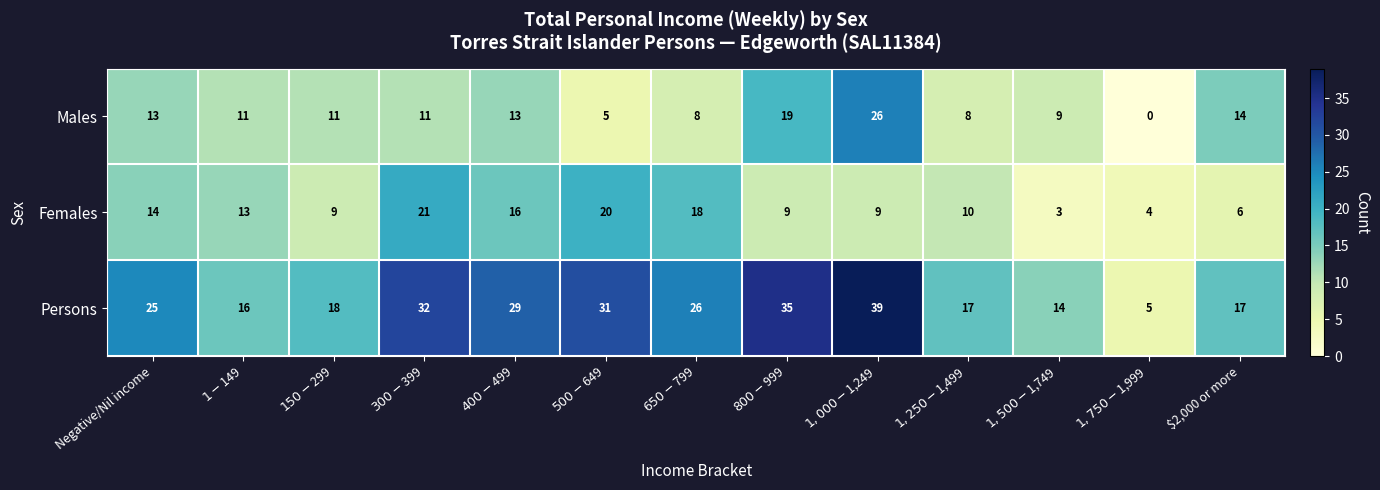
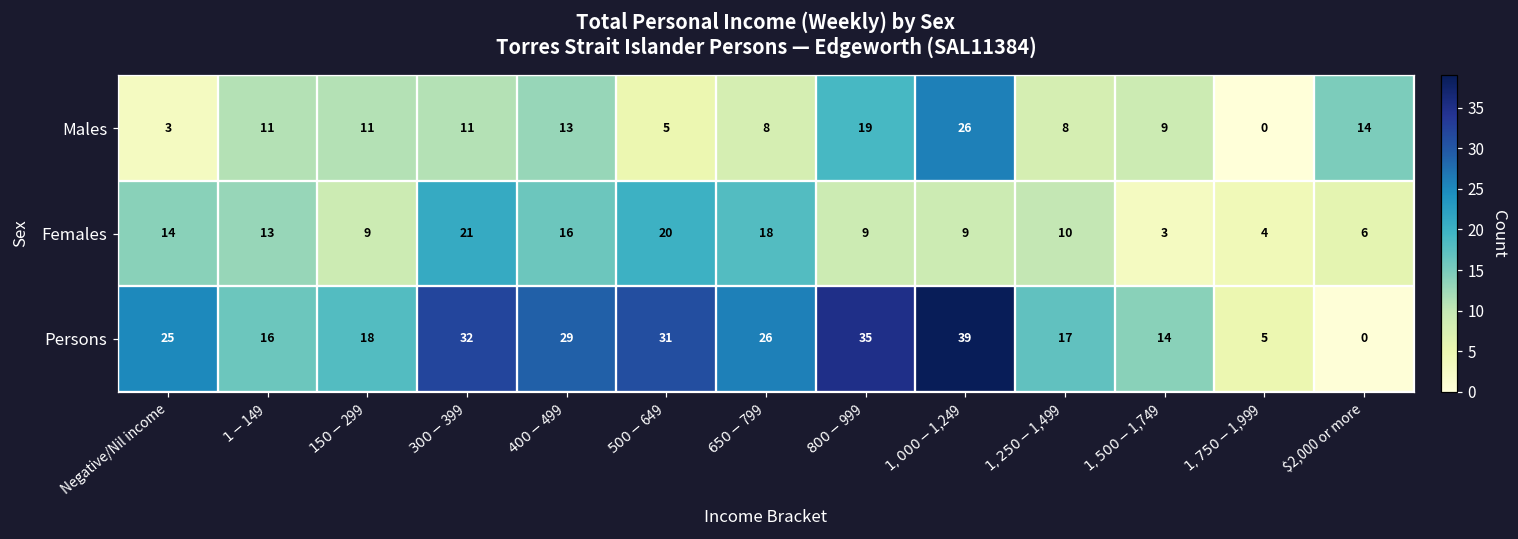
Males, Negative/Nil income: 13 -> 3
Persons, $2,000 or more: 17 -> 0
